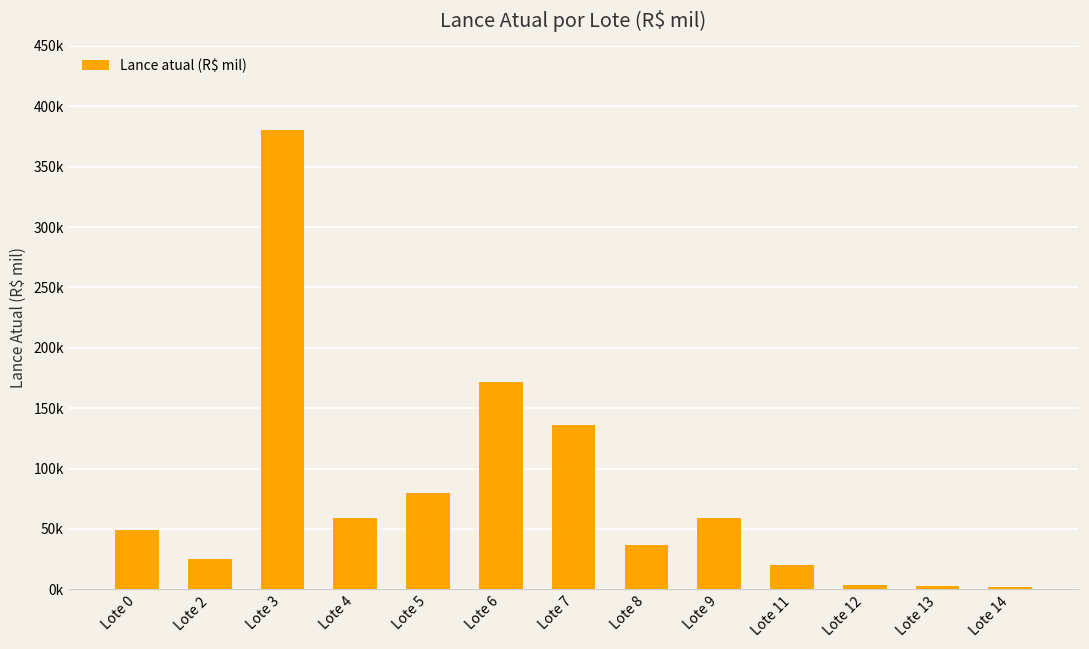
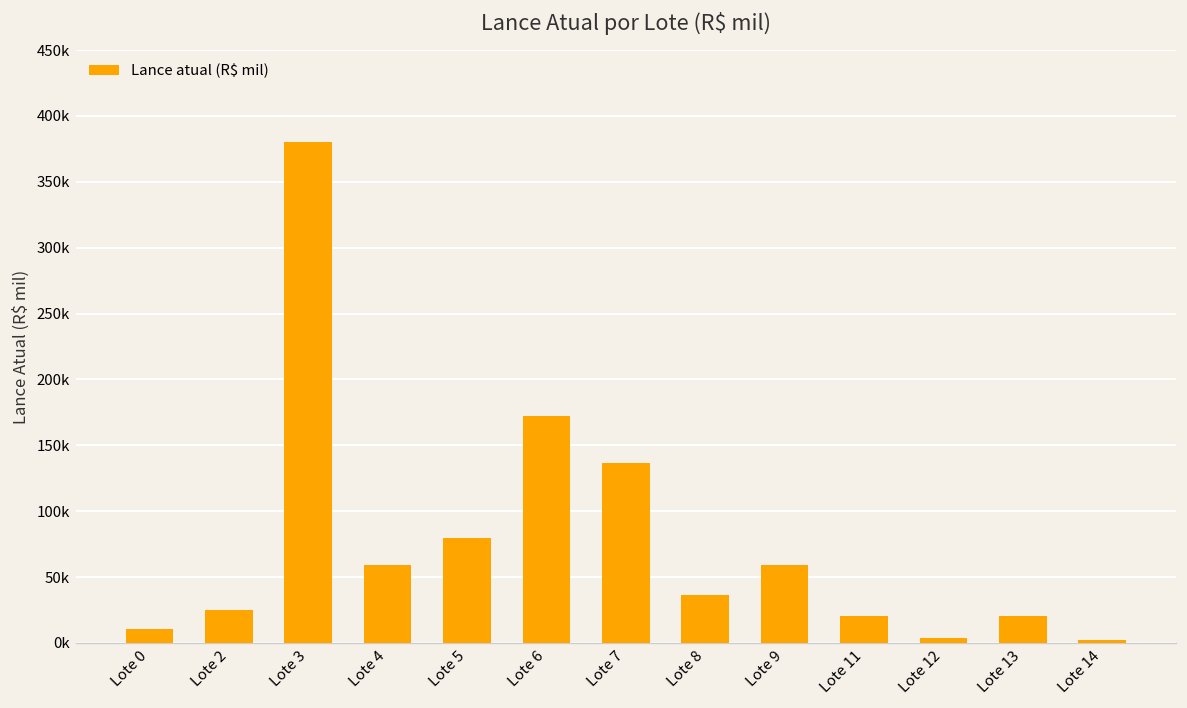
Lote 0: 49000 -> 11000
Lote 13: 3000 -> 21000
